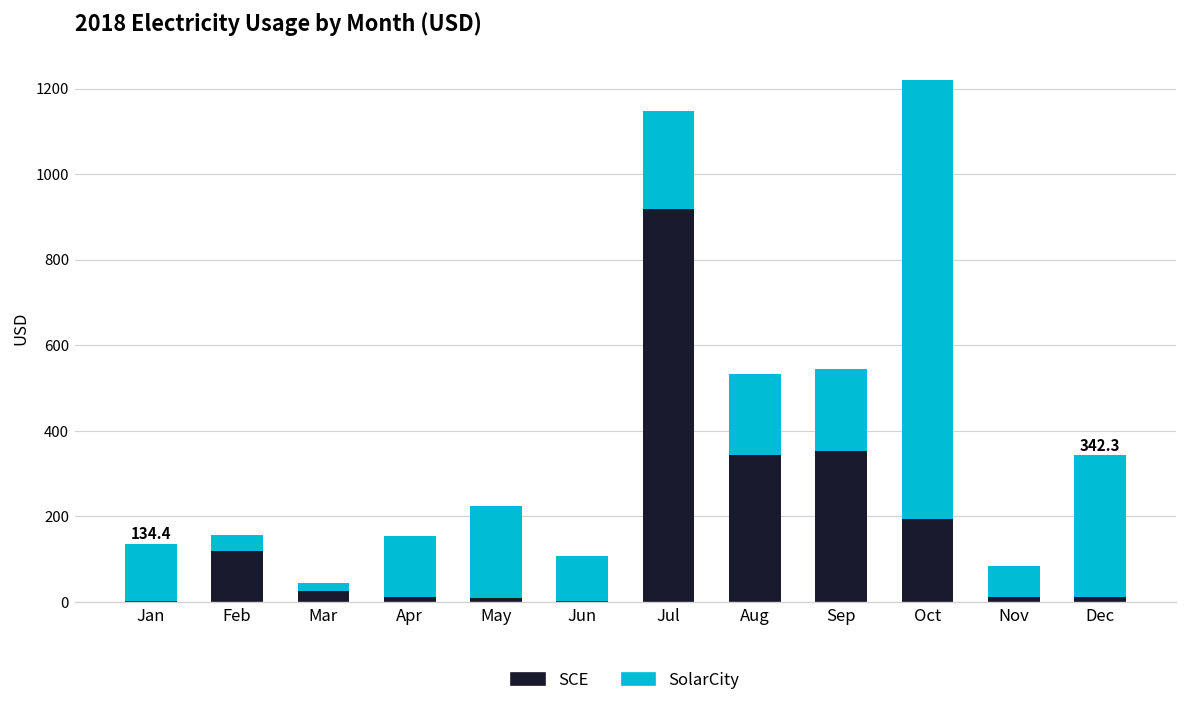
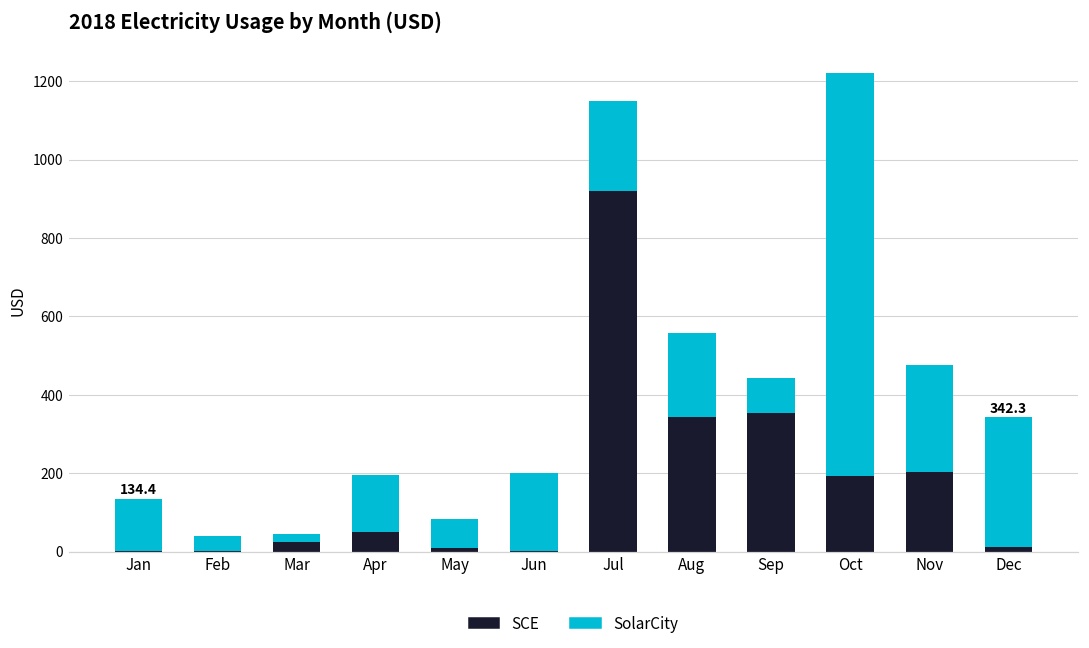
SCE, Feb: 120 -> 0
SCE, Apr: 10 -> 50
SolarCity, May: 220 -> 70
SolarCity, Jun: 110 -> 200
SolarCity, Aug: 190 -> 210
SolarCity, Sep: 190 -> 90
SCE, Nov: 10 -> 200
SolarCity, Nov: 70 -> 270
